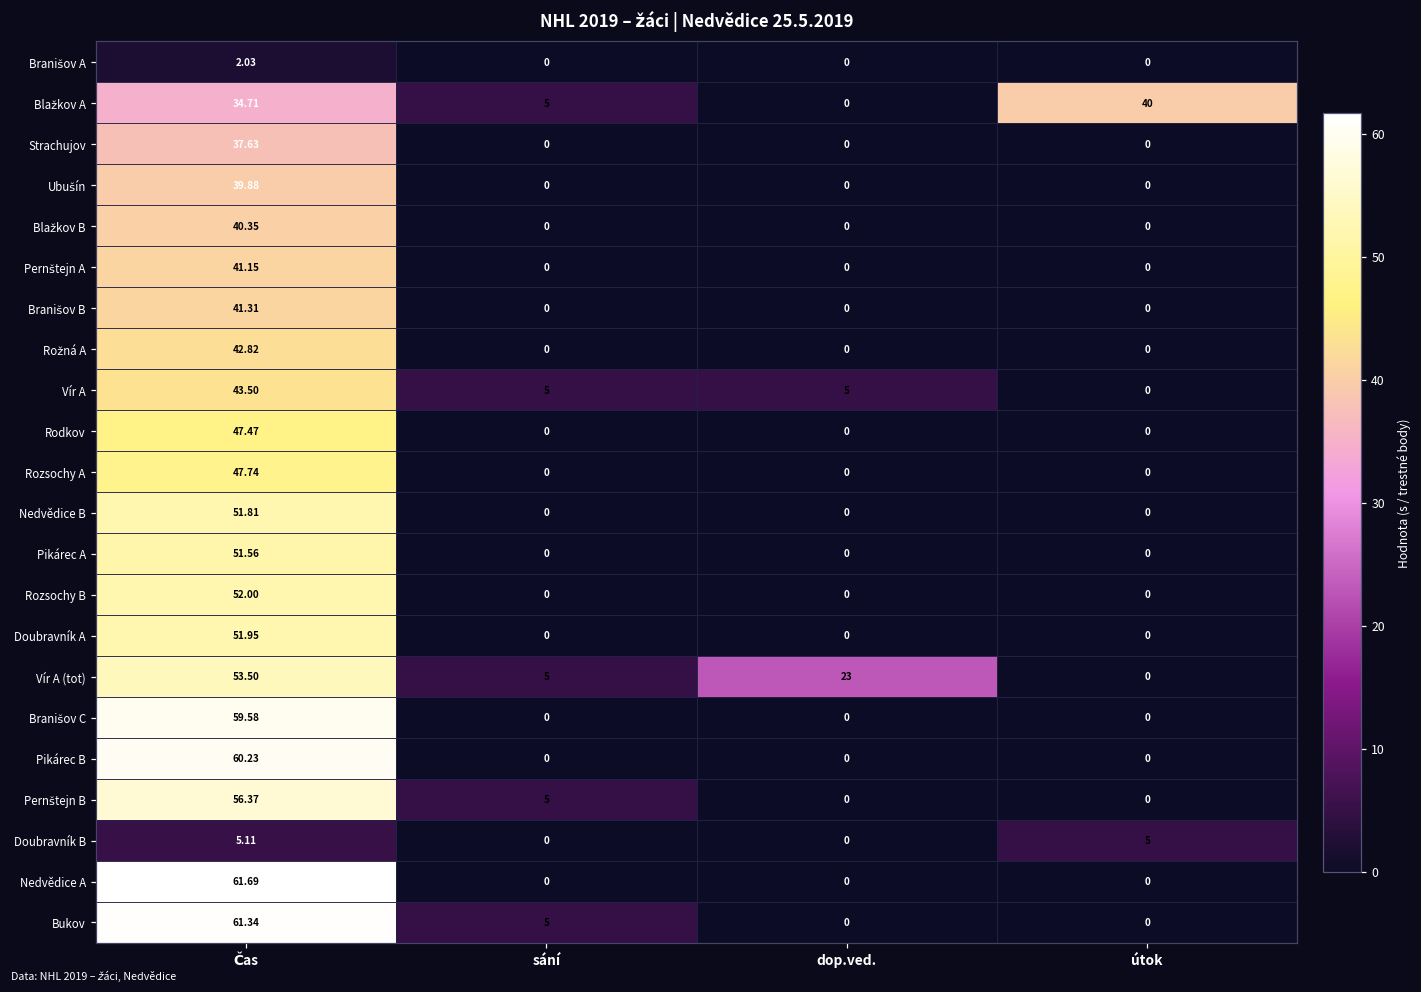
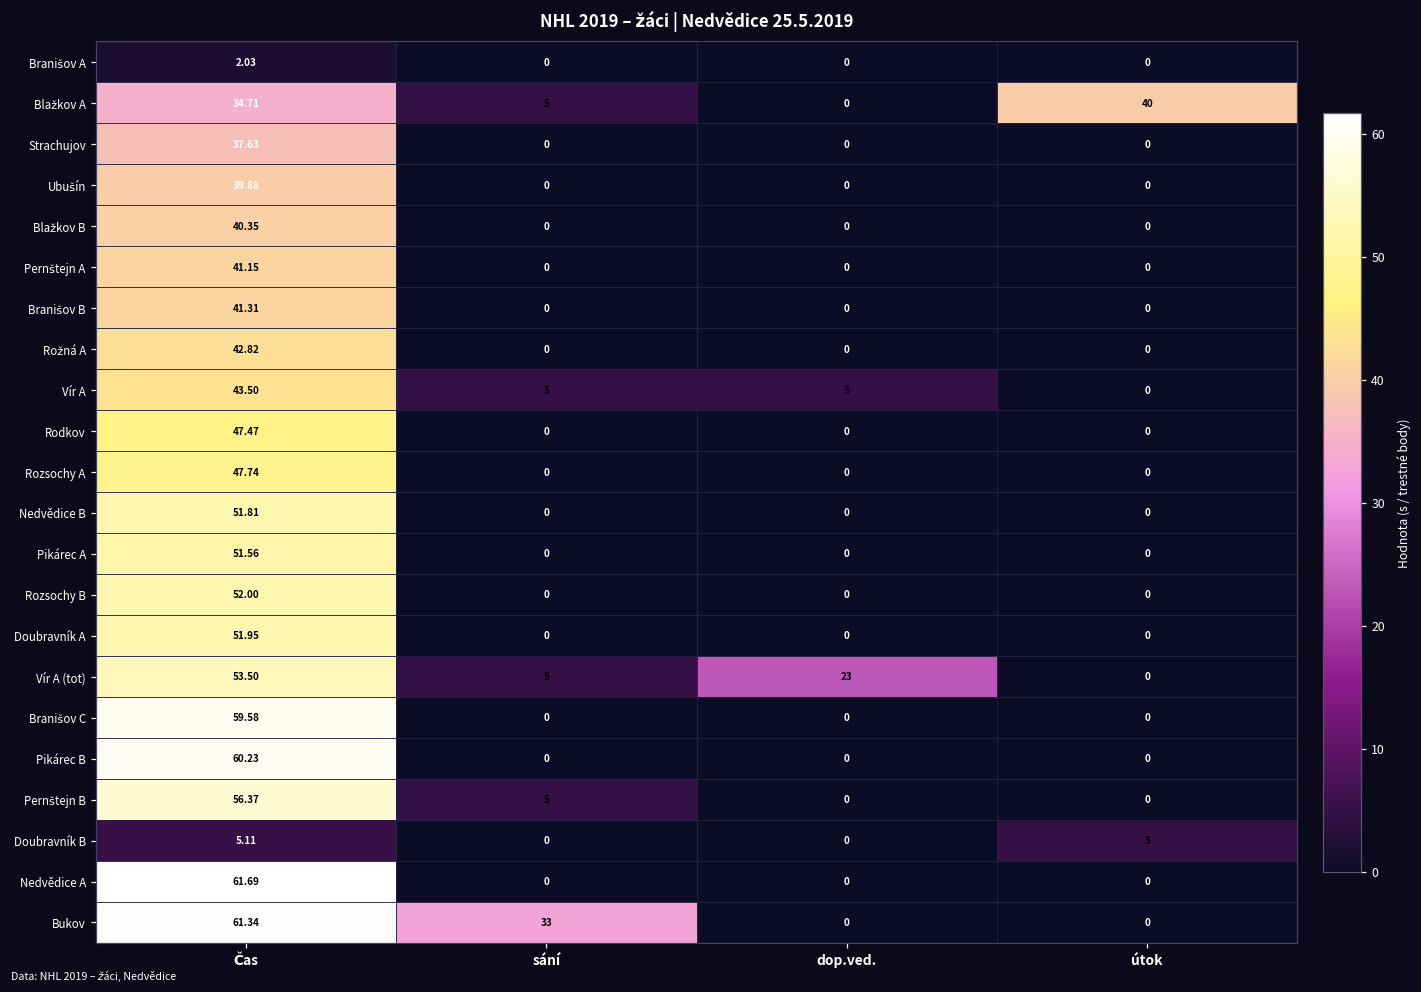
Bukov, sání: 5 -> 33
